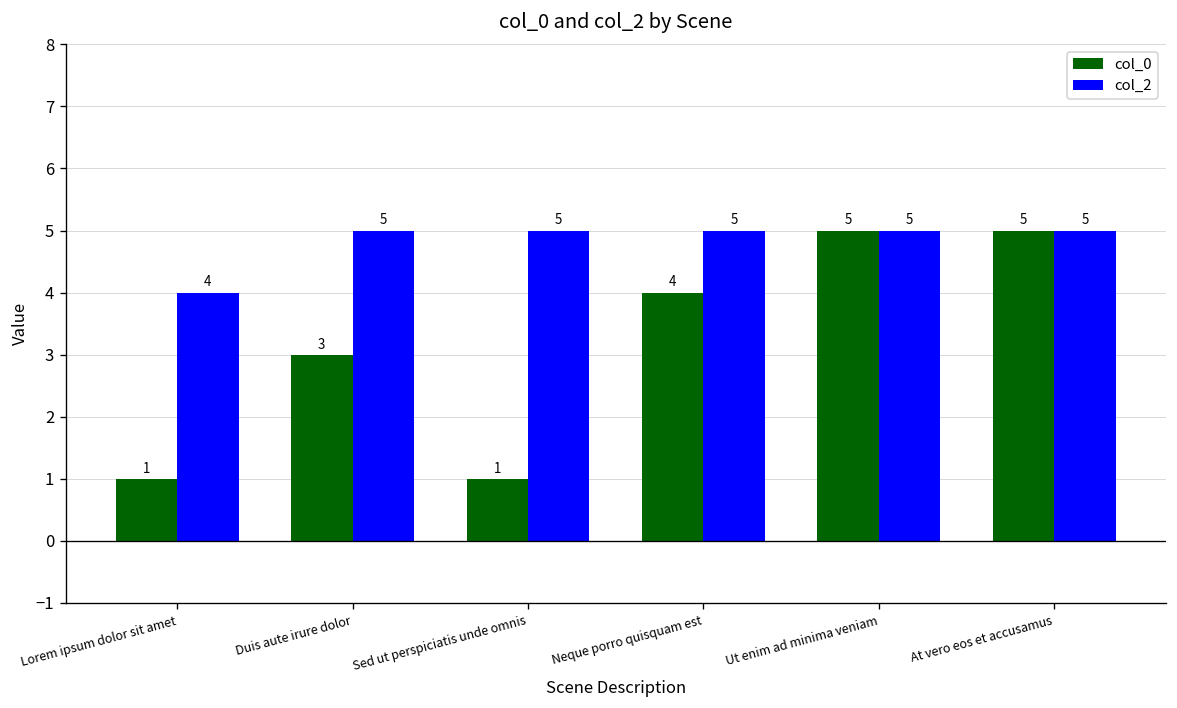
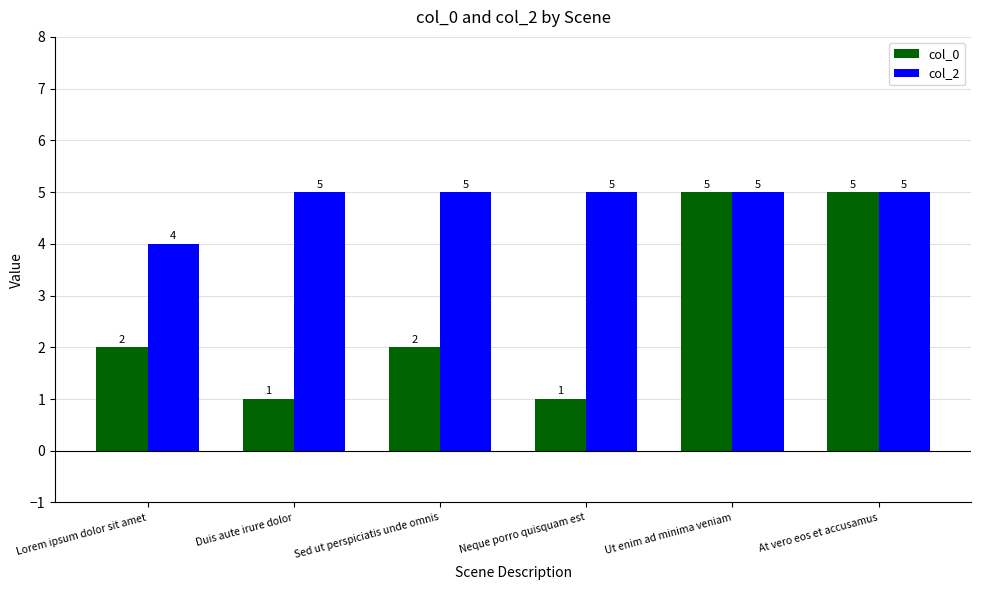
col_0, Lorem ipsum dolor sit amet: 1 -> 2
col_0, Duis aute irure dolor: 3 -> 1
col_0, Sed ut perspiciatis unde omnis: 1 -> 2
col_0, Neque porro quisquam est: 4 -> 1
